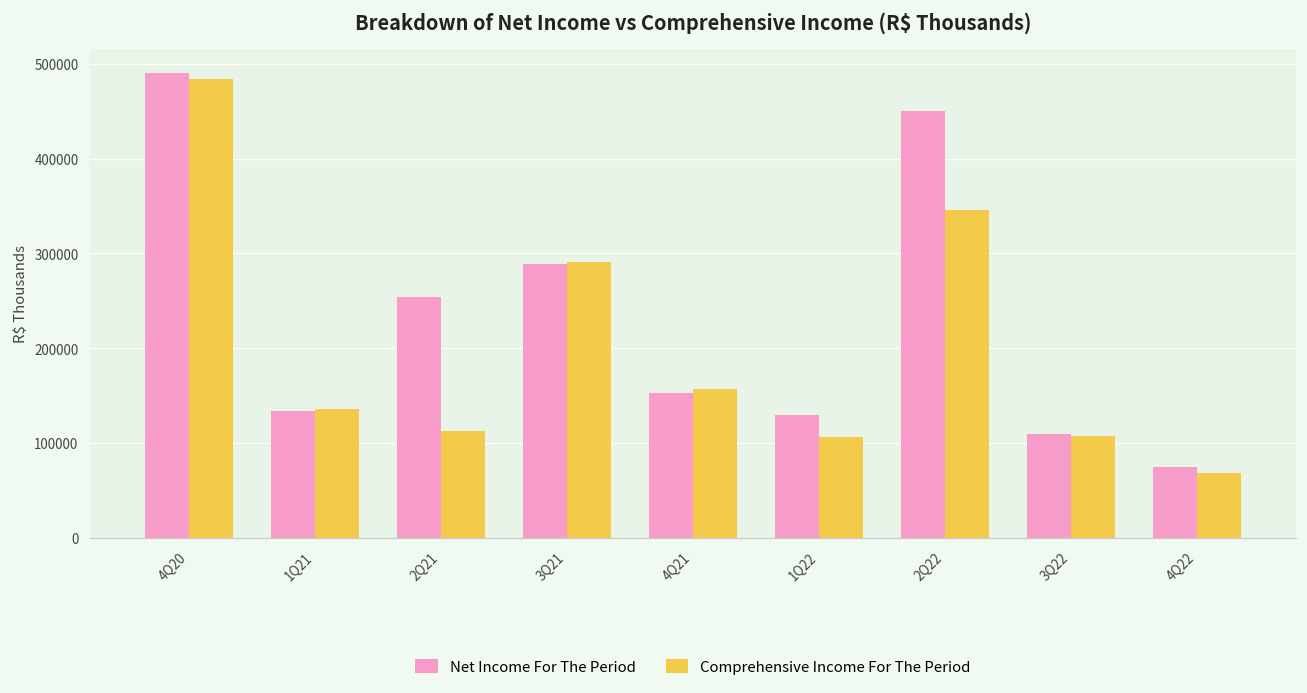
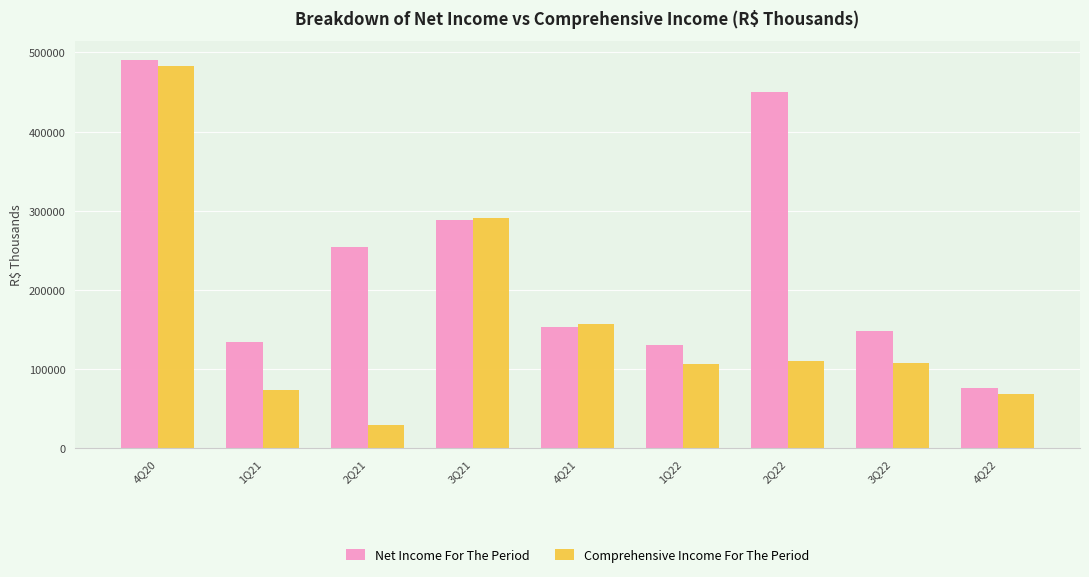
Comprehensive Income For The Period, 1Q21: 140000 -> 70000
Comprehensive Income For The Period, 2Q21: 110000 -> 30000
Comprehensive Income For The Period, 2Q22: 350000 -> 110000
Net Income For The Period, 3Q22: 110000 -> 150000
